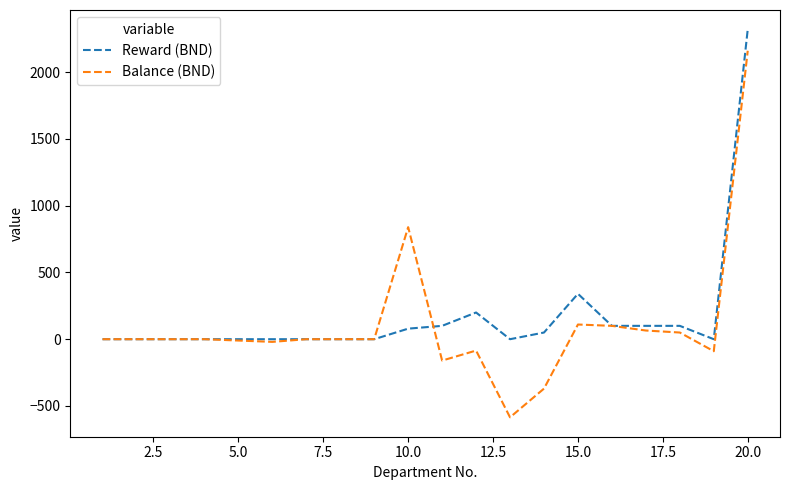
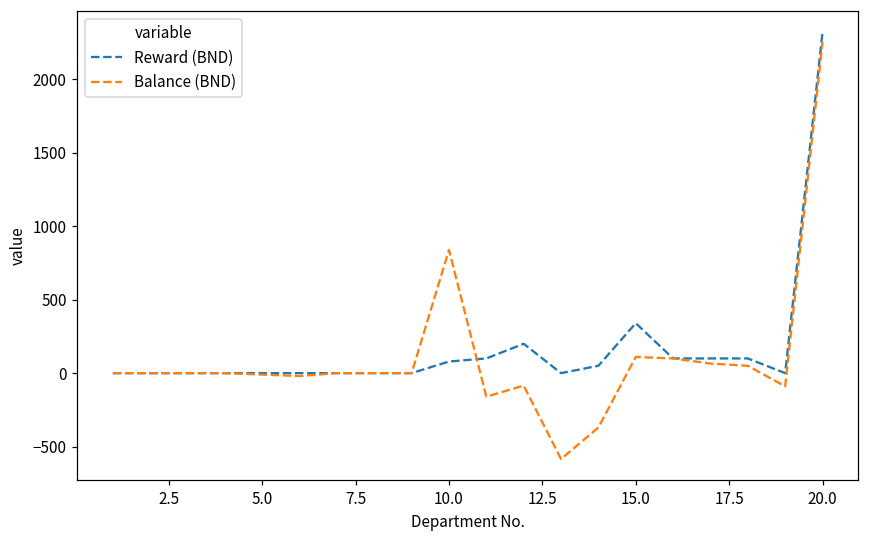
Balance (BND), 20.0: 2160 -> 2250
